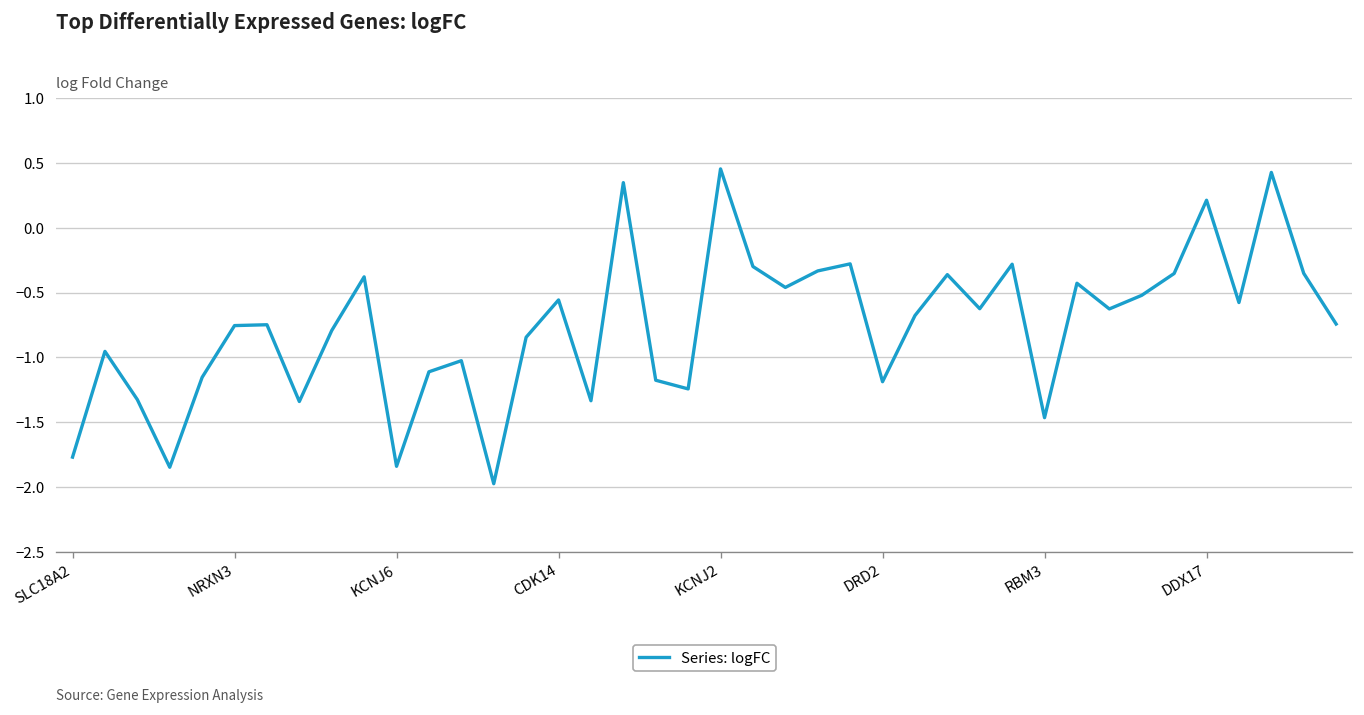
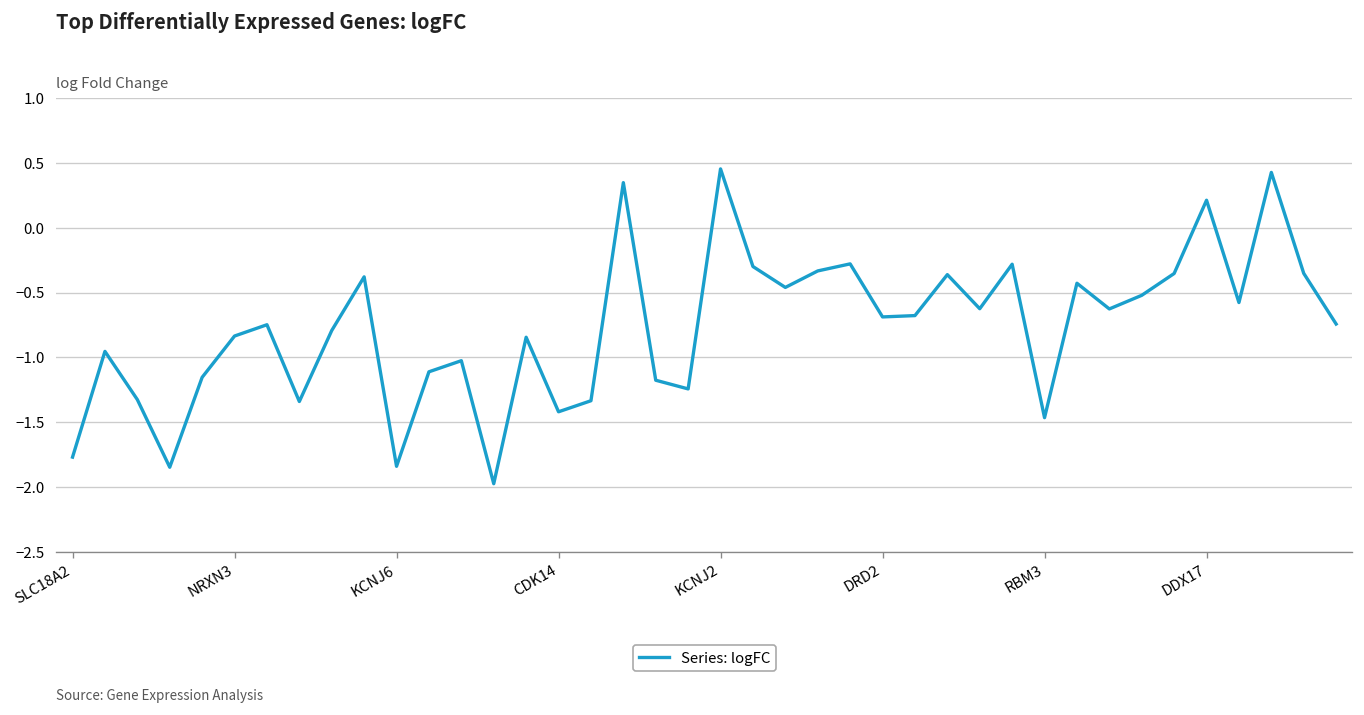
NRXN3: -0.75 -> -0.84
CDK14: -0.56 -> -1.42
DRD2: -1.19 -> -0.69
